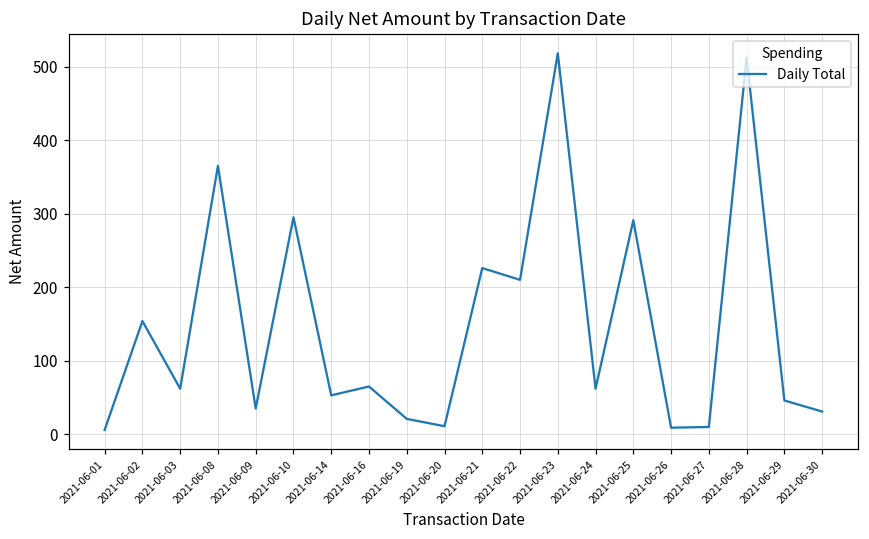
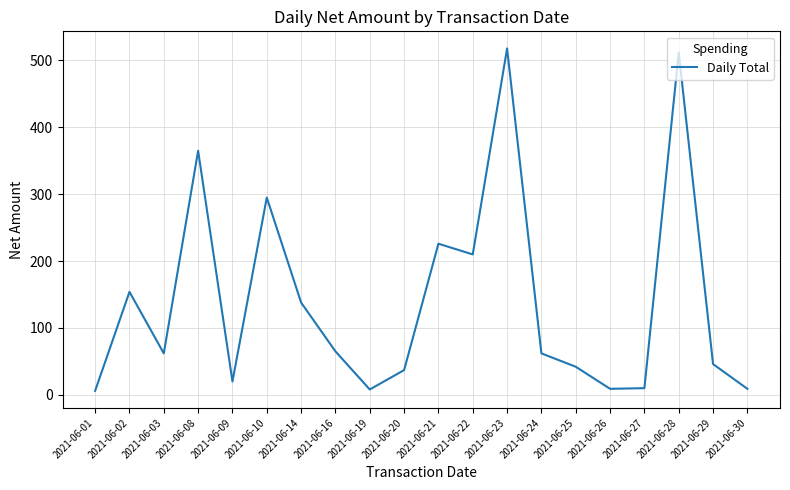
2021-06-09: 40 -> 20
2021-06-14: 50 -> 140
2021-06-19: 20 -> 10
2021-06-20: 10 -> 40
2021-06-25: 290 -> 40
2021-06-30: 30 -> 10
